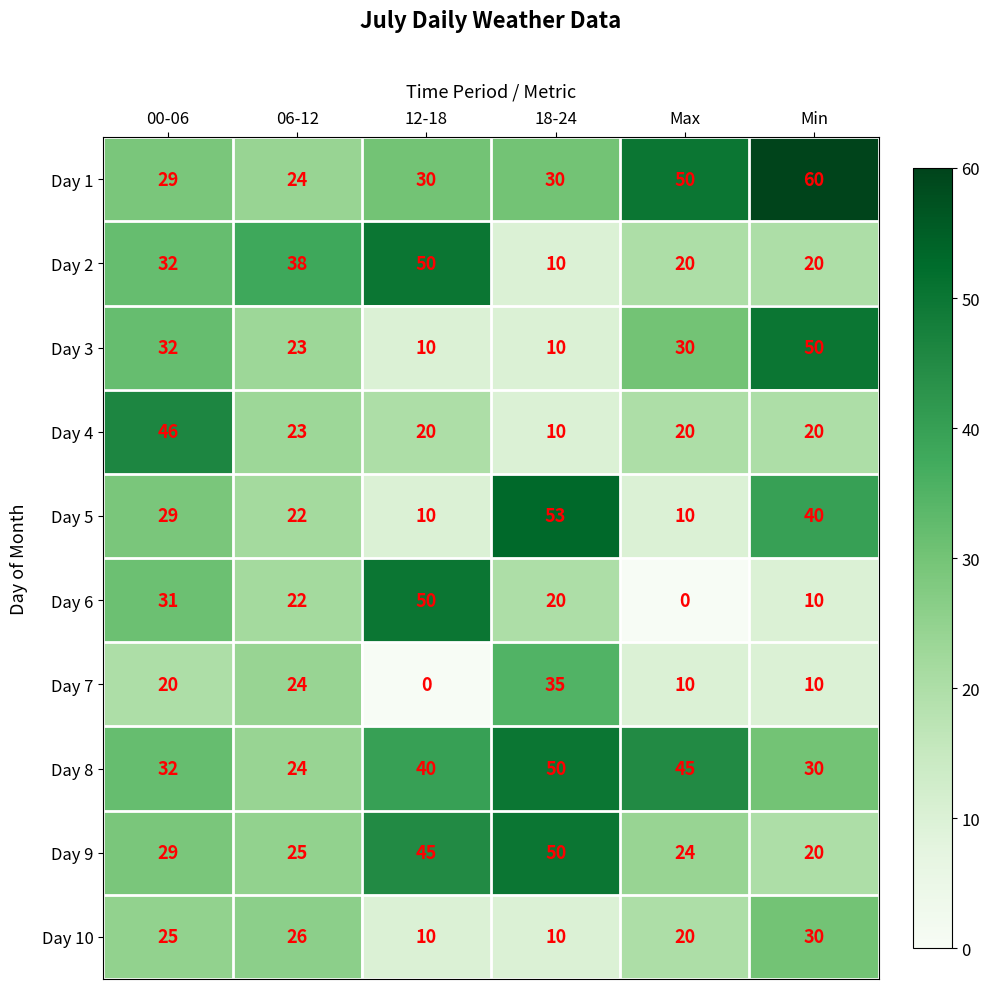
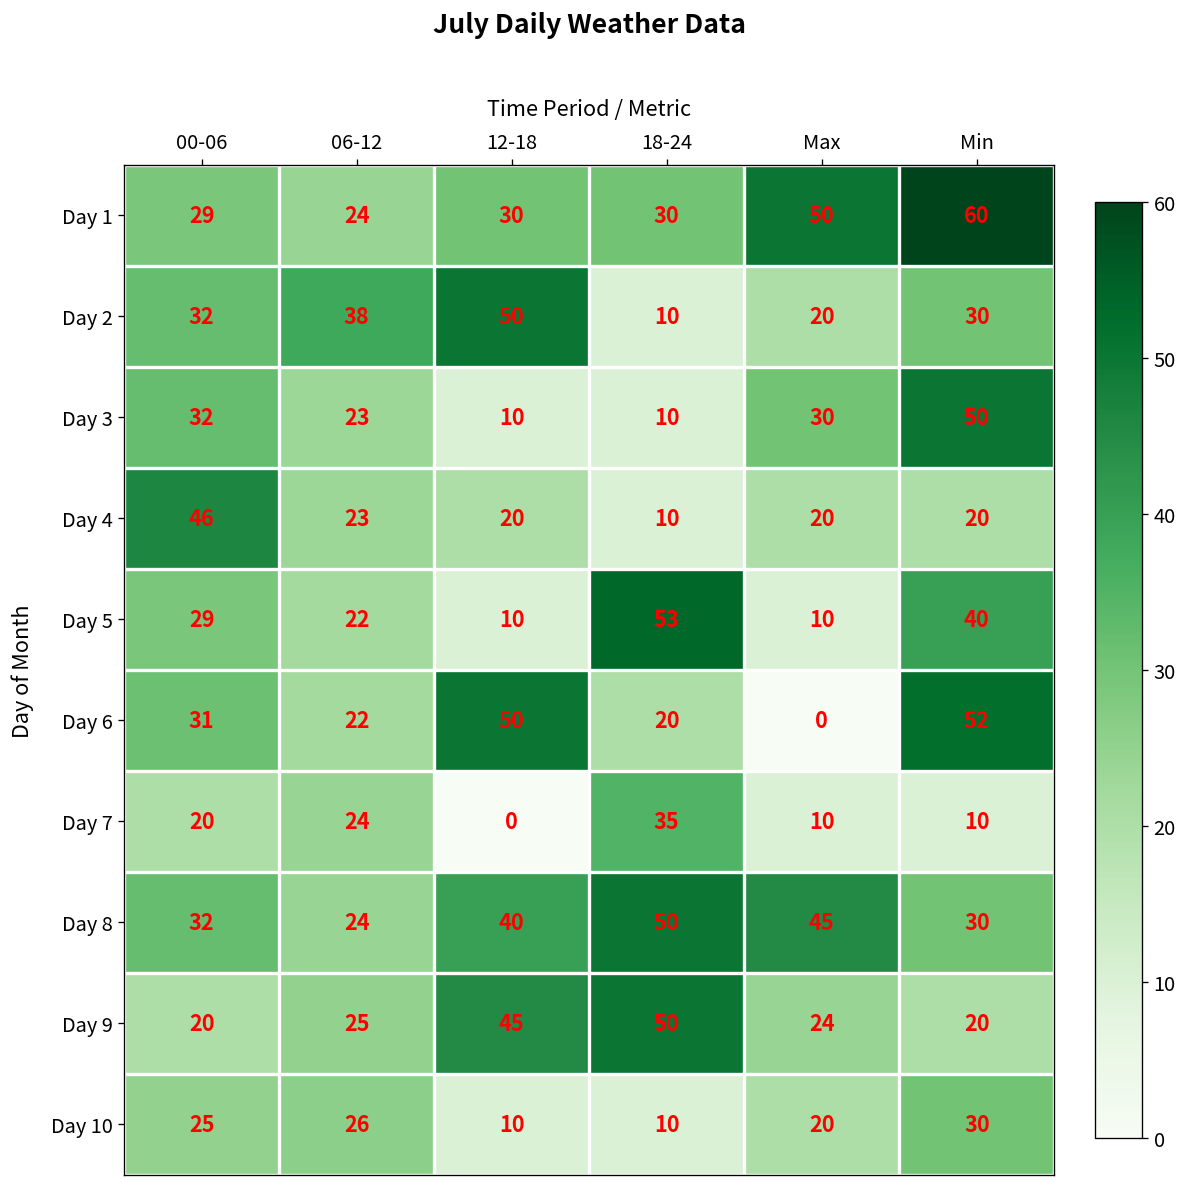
Day 2, Min: 20 -> 30
Day 6, Min: 10 -> 52
Day 9, 00-06: 29 -> 20
